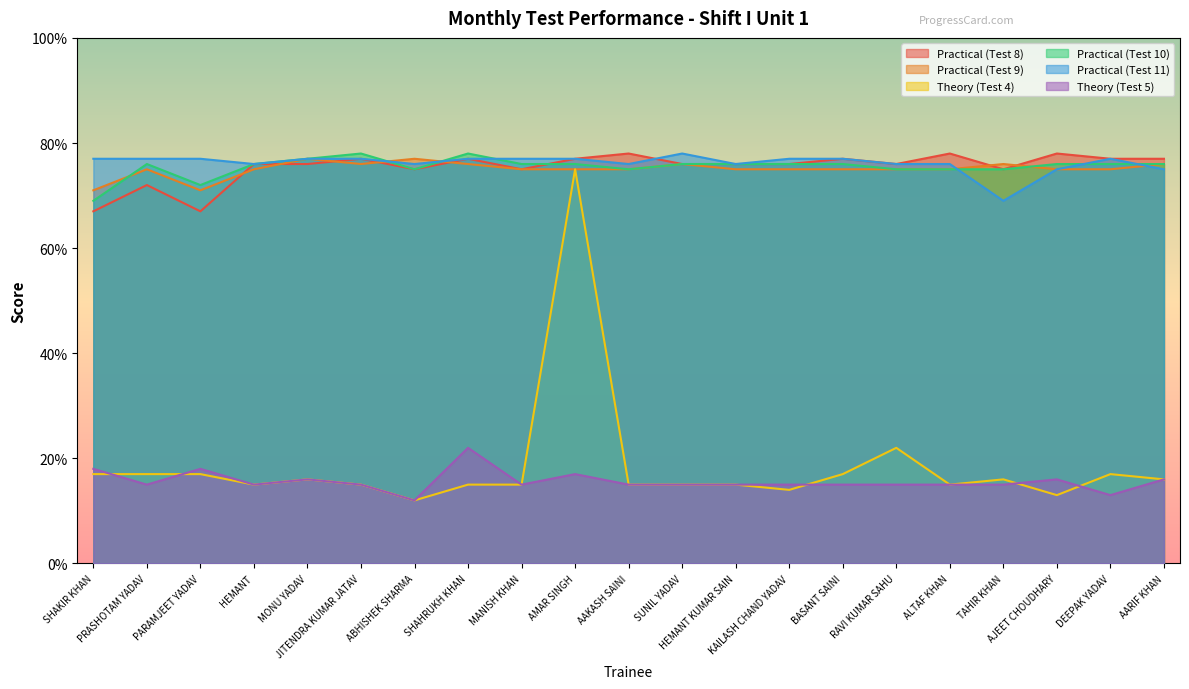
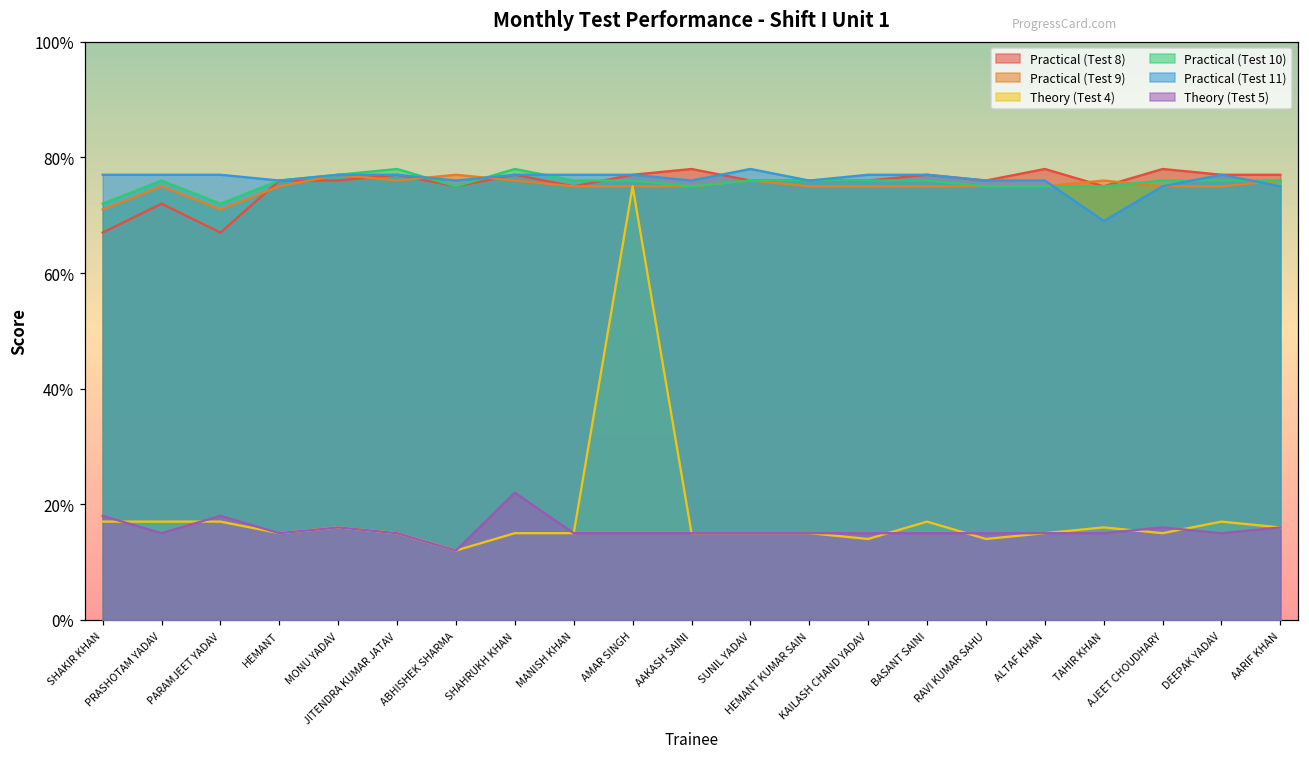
Practical (Test 10), SHAKIR KHAN: 69% -> 72%
Theory (Test 5), AMAR SINGH: 17% -> 15%
Theory (Test 4), RAVI KUMAR SAHU: 22% -> 14%
Theory (Test 4), AJEET CHOUDHARY: 13% -> 15%
Theory (Test 5), DEEPAK YADAV: 13% -> 15%
